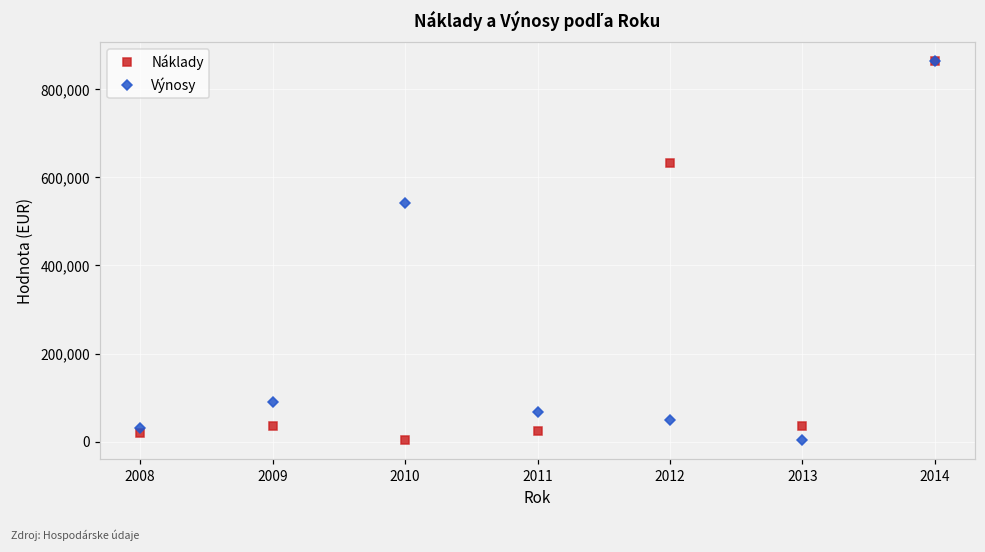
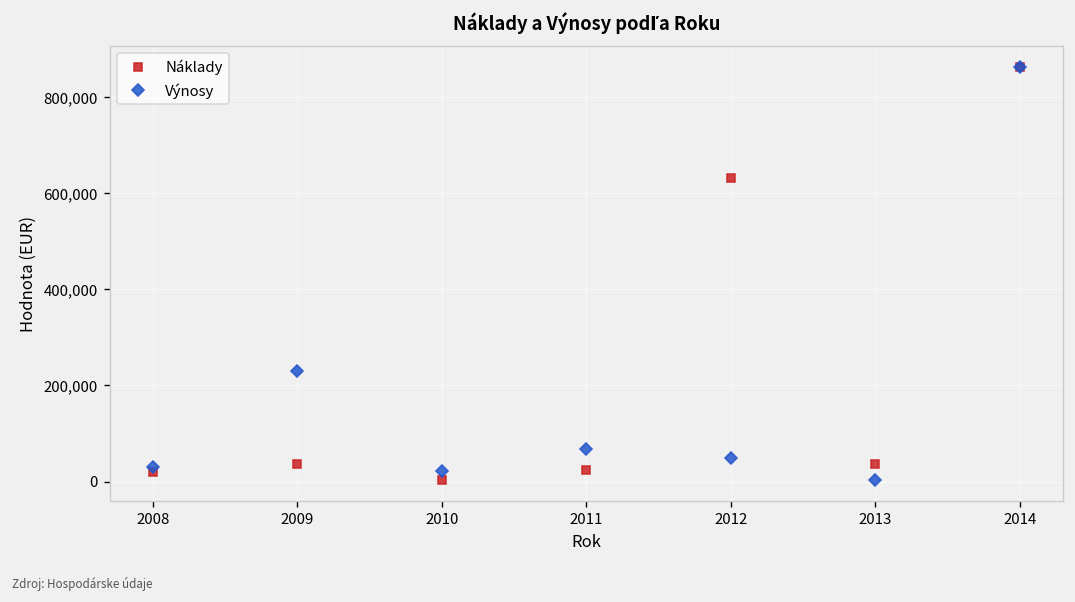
Výnosy, 2009: 90,000 -> 230,000
Výnosy, 2010: 540,000 -> 20,000
